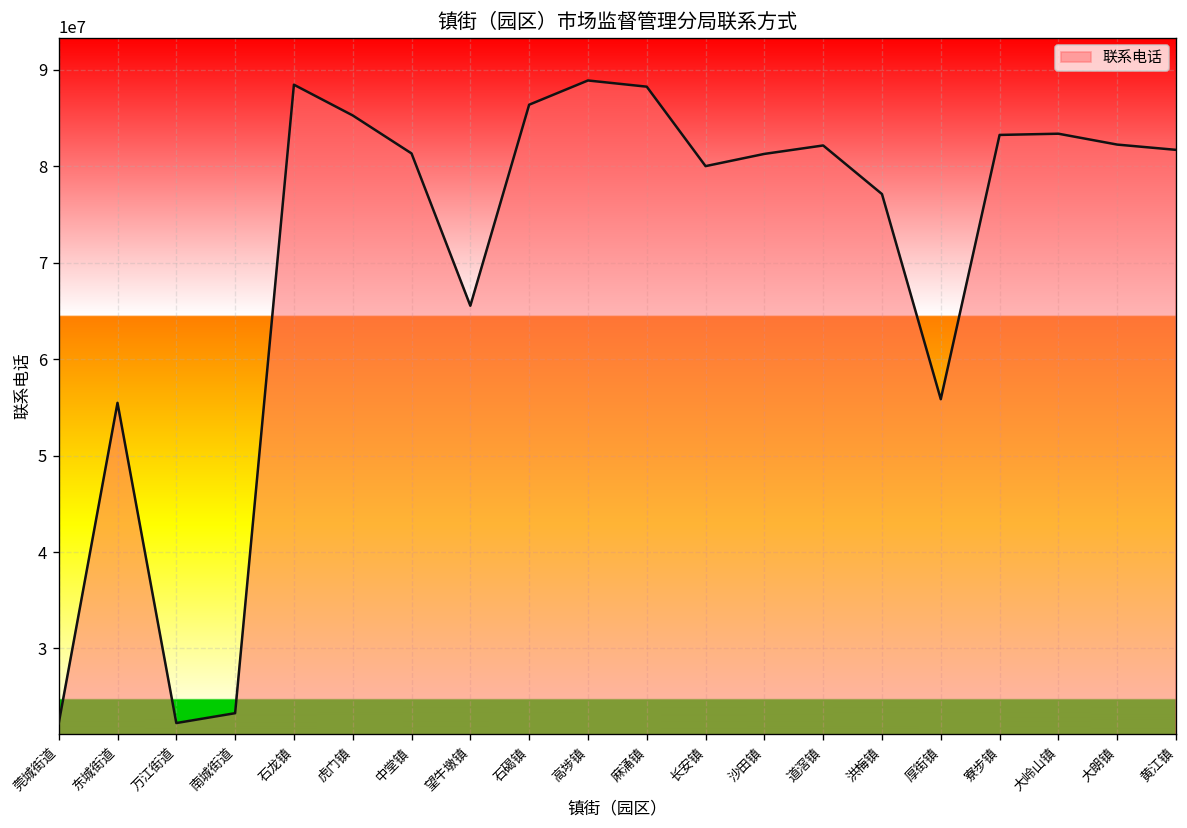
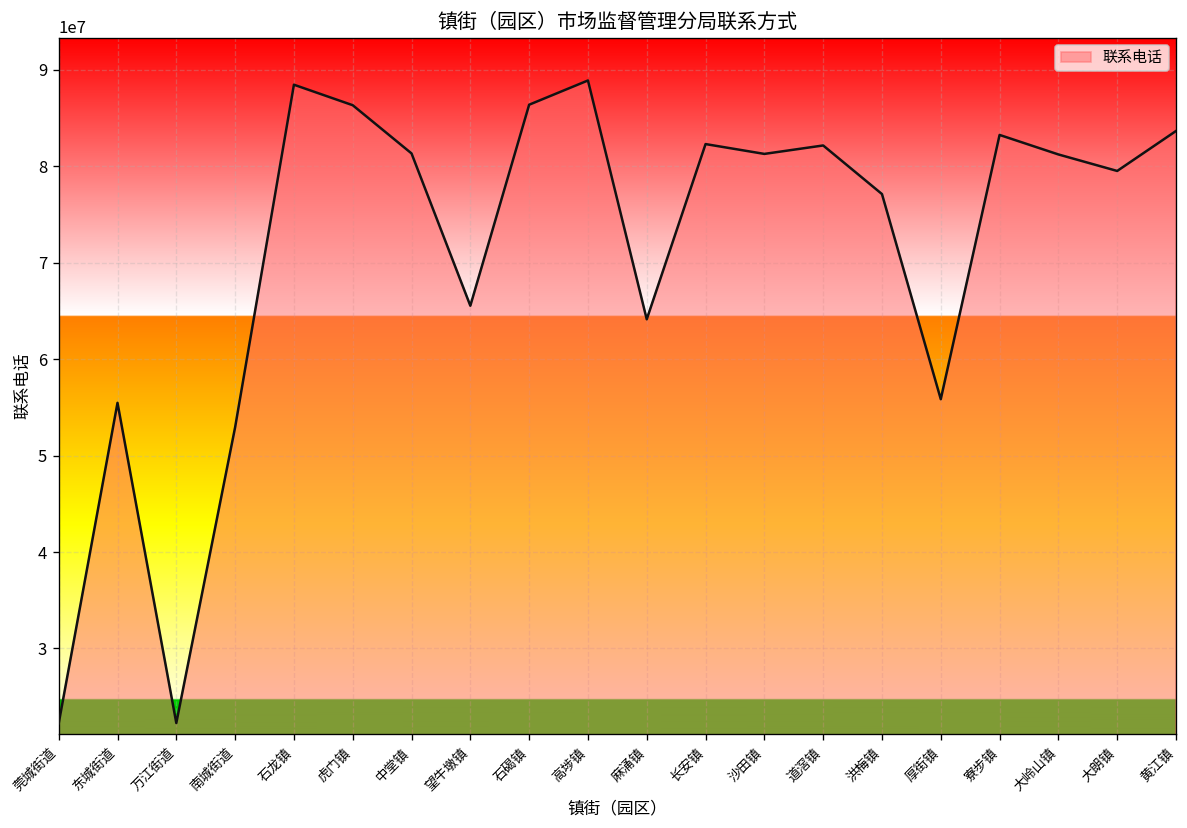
南城街道: 23000000 -> 53000000
虎门镇: 85000000 -> 86000000
麻涌镇: 88000000 -> 64000000
长安镇: 80000000 -> 82000000
大岭山镇: 83000000 -> 81000000
大朗镇: 82000000 -> 79000000
黄江镇: 82000000 -> 84000000
